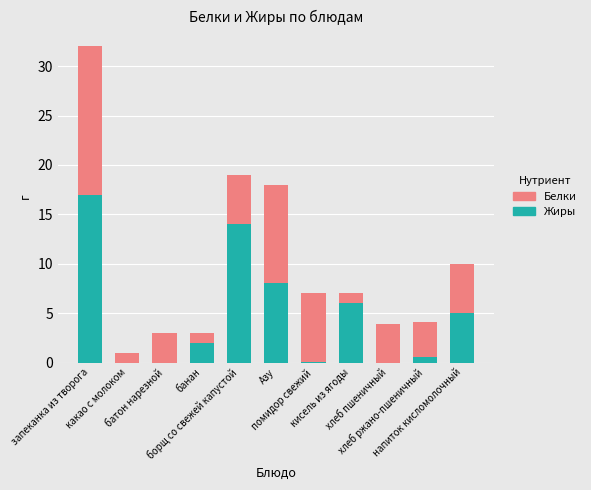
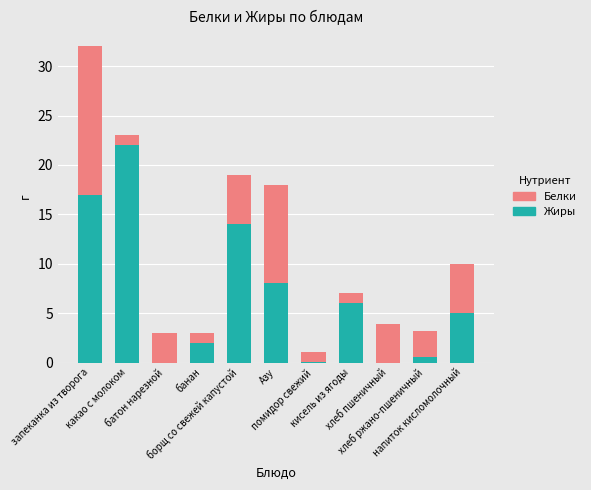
Жиры, какао с молоком: 0 -> 22
Белки, помидор свежий: 7 -> 1
Белки, хлеб ржано-пшеничный: 4 -> 3
